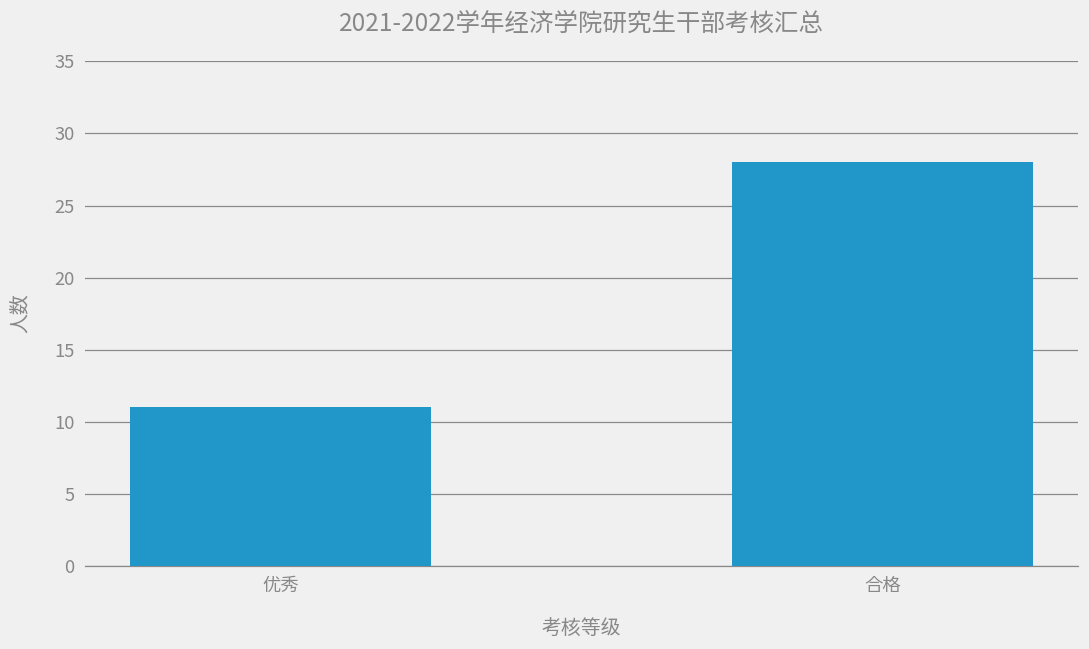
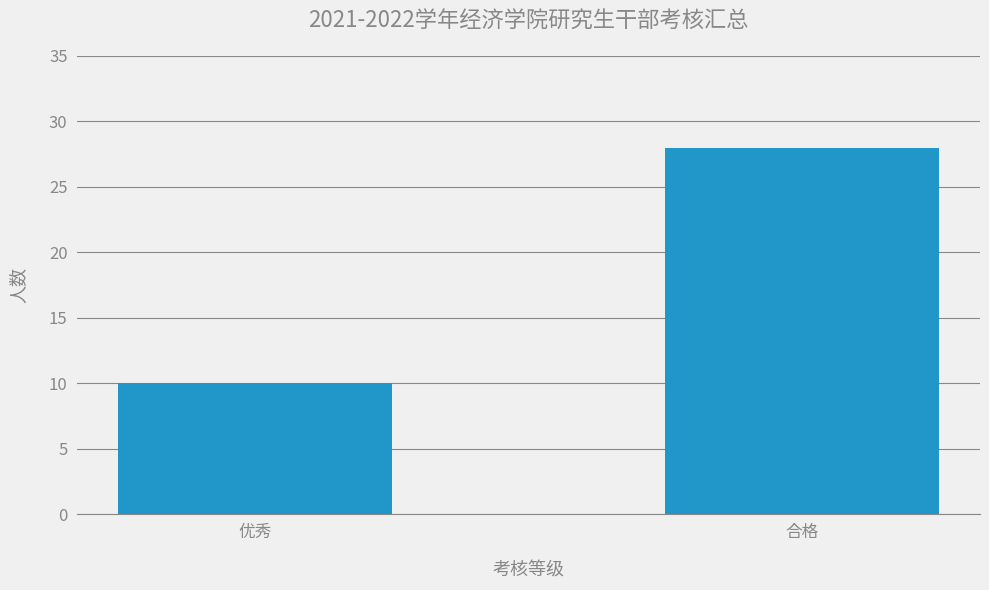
优秀: 11 -> 10
